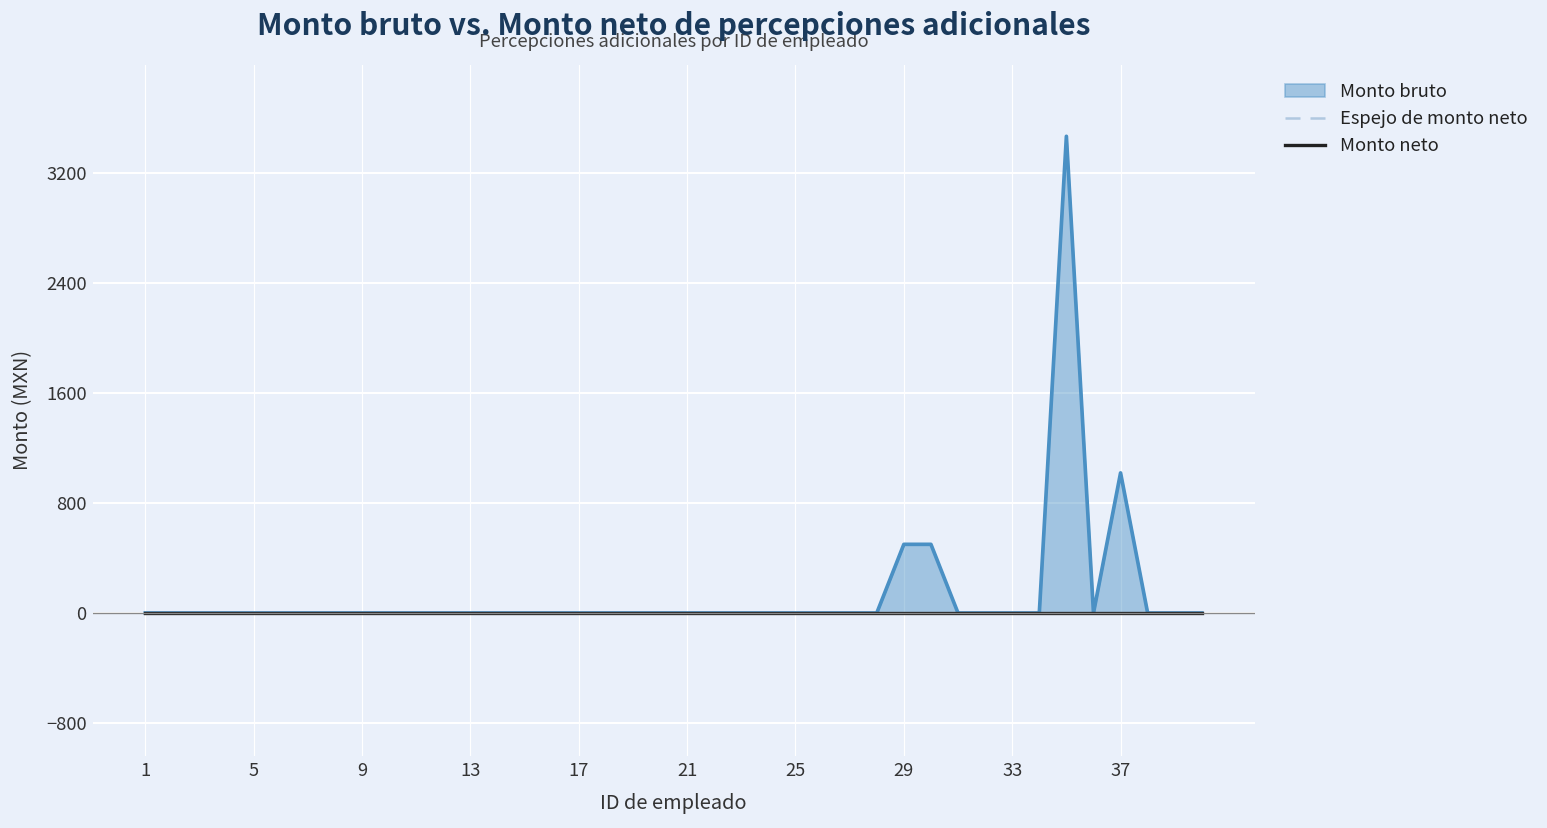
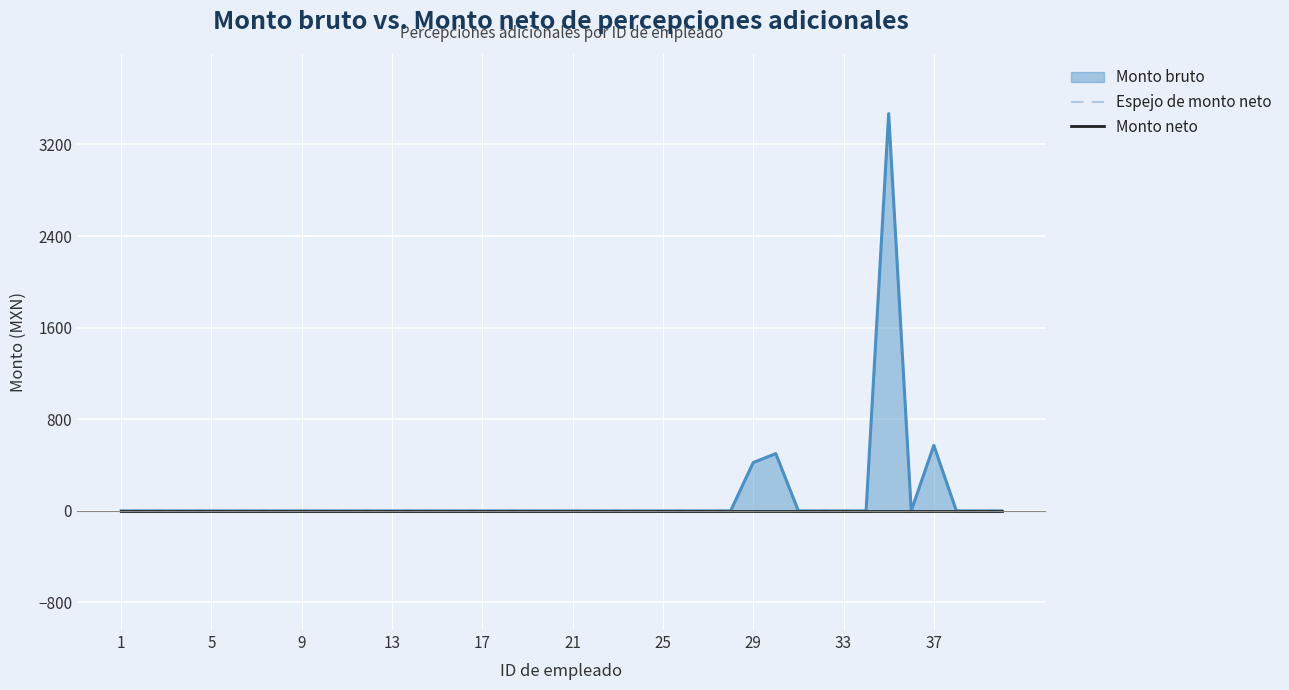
Monto bruto, 29: 500 -> 420
Monto bruto, 37: 1020 -> 570
